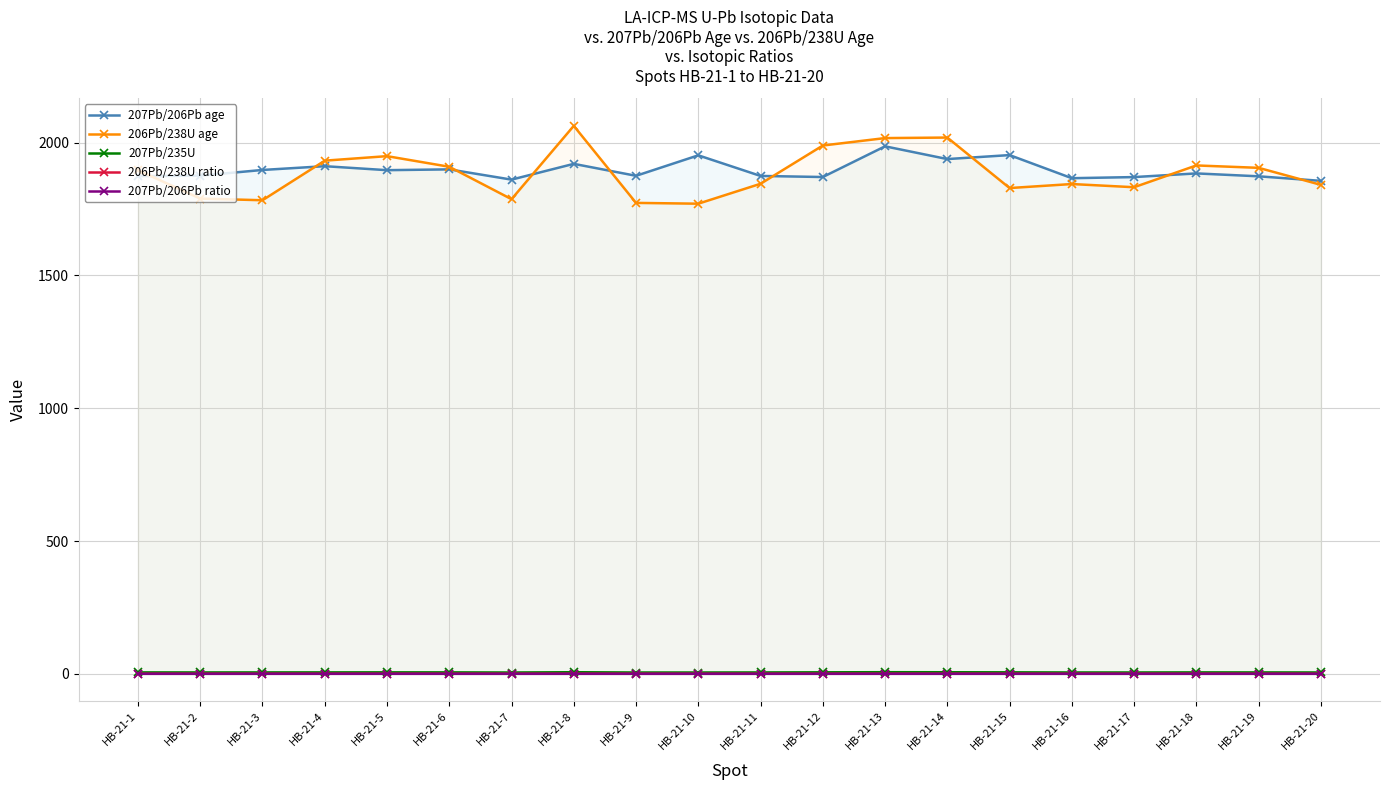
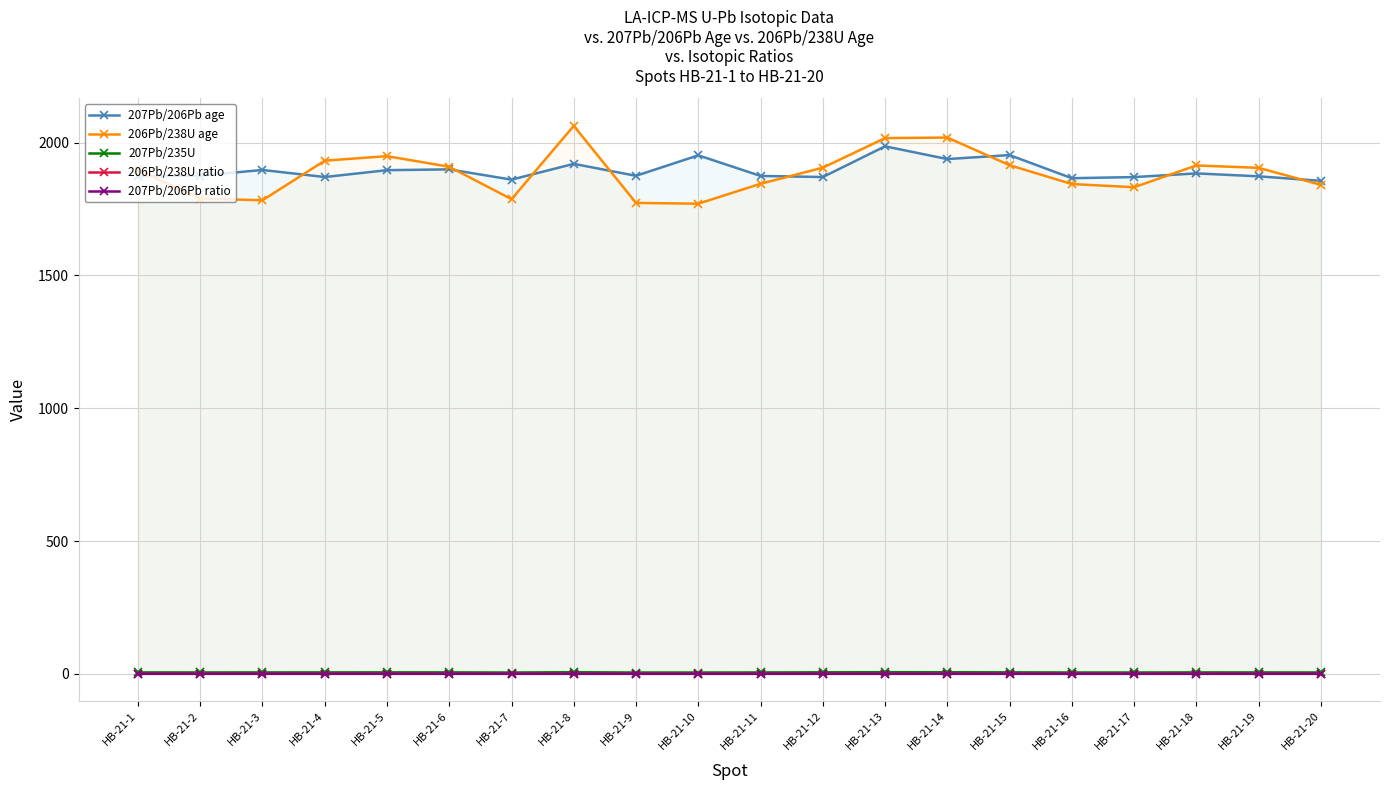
207Pb/206Pb age, HB-21-4: 1910 -> 1870
206Pb/238U age, HB-21-12: 1990 -> 1910
206Pb/238U age, HB-21-15: 1830 -> 1920
